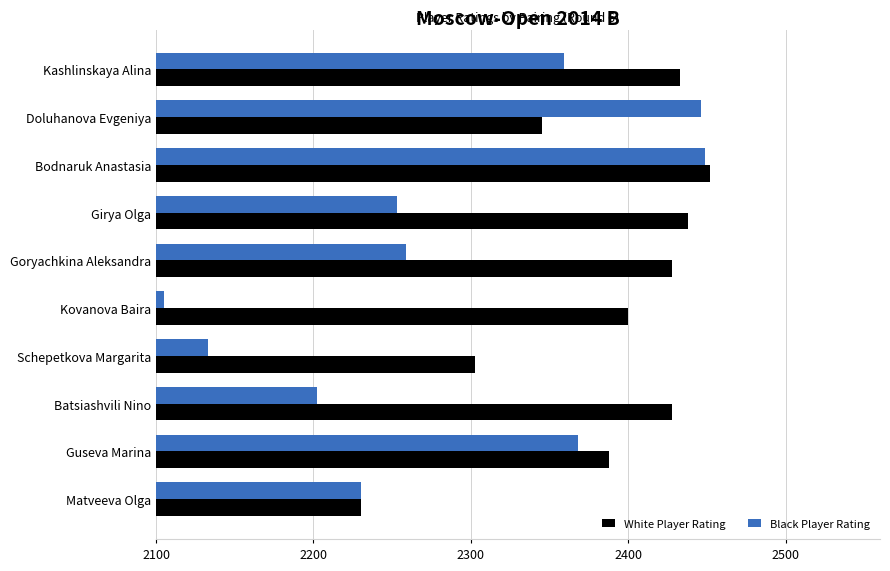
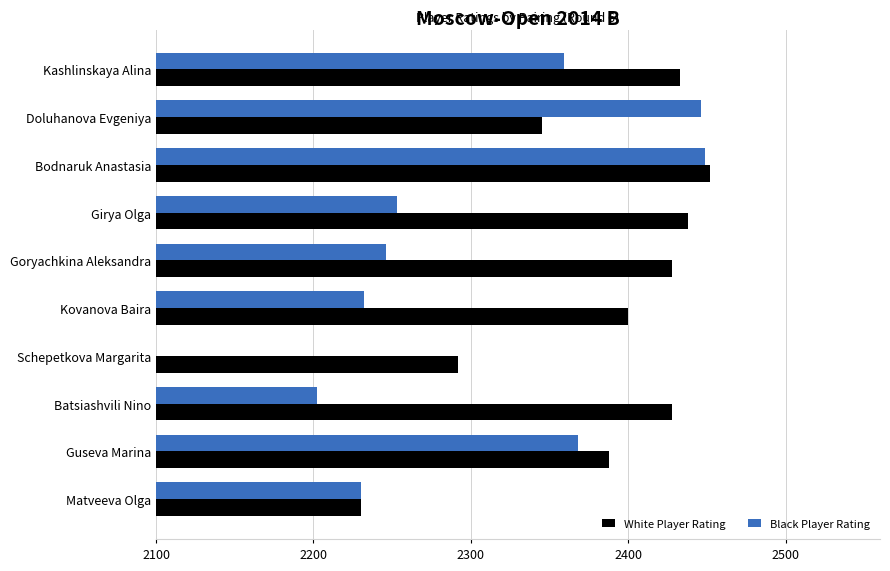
Black Player Rating, Goryachkina Aleksandra: 2259 -> 2246
Black Player Rating, Kovanova Baira: 2105 -> 2232
Black Player Rating, Schepetkova Margarita: 2133 -> 2099
White Player Rating, Schepetkova Margarita: 2303 -> 2292
